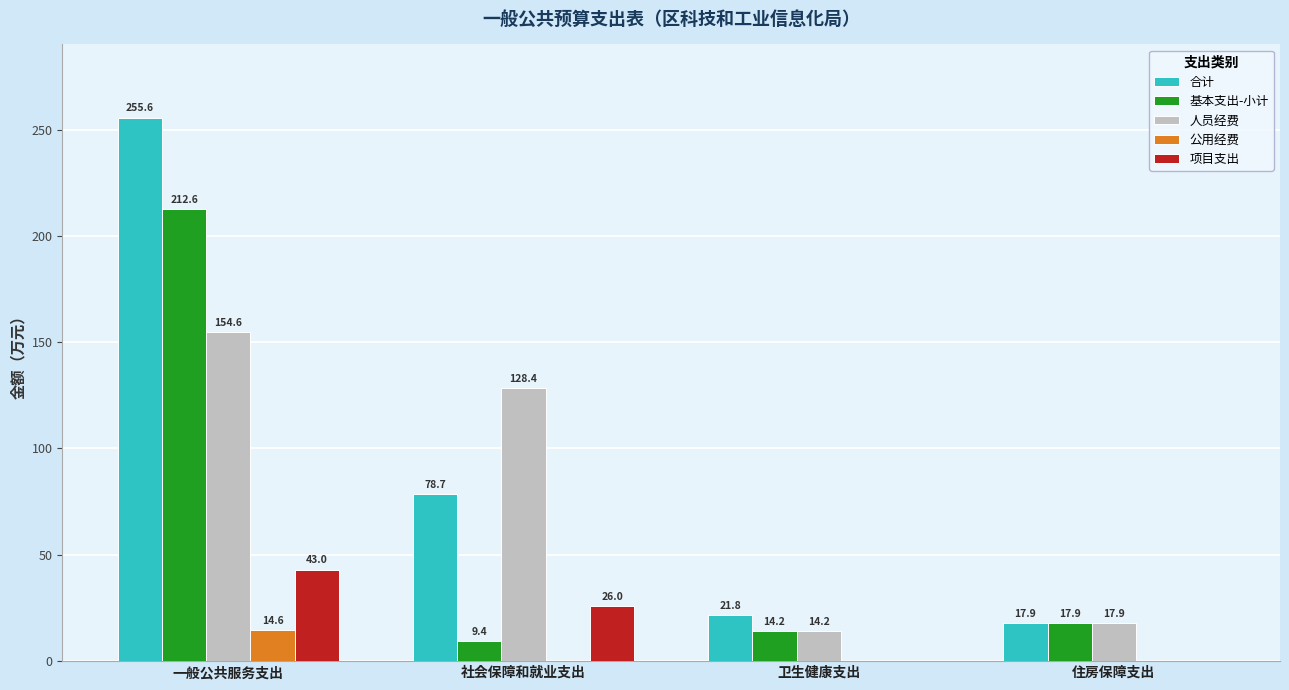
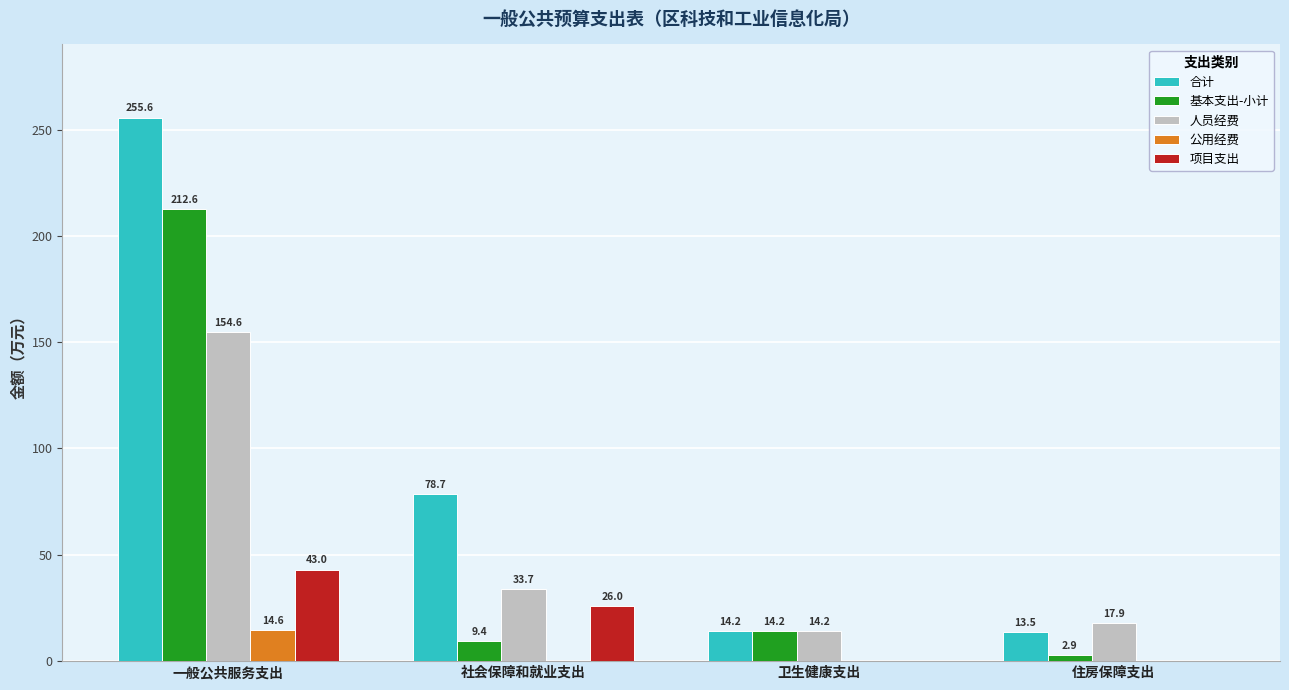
人员经费, 社会保障和就业支出: 128.4 -> 33.7
合计, 卫生健康支出: 21.8 -> 14.2
合计, 住房保障支出: 17.9 -> 13.5
基本支出-小计, 住房保障支出: 17.9 -> 2.9
